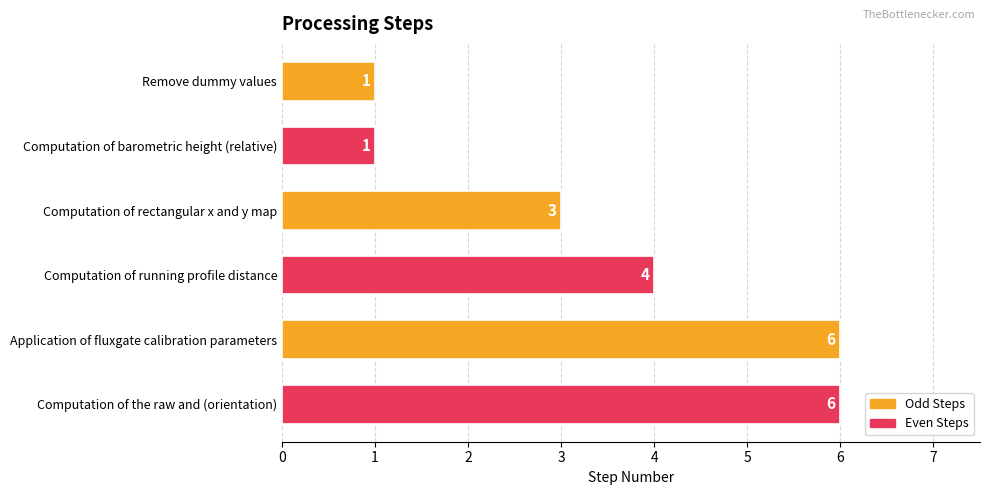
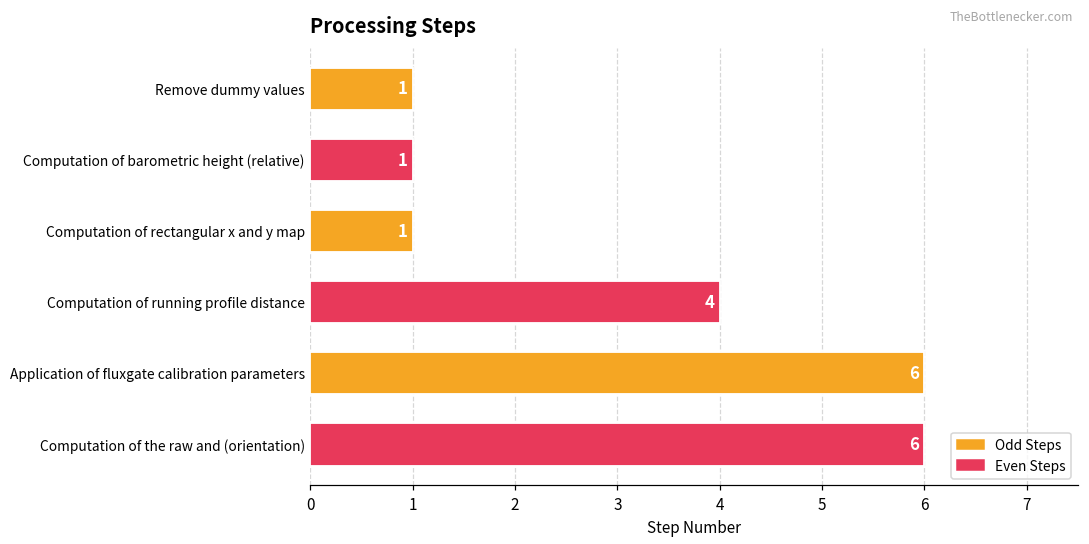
Computation of rectangular x and y map: 3 -> 1
